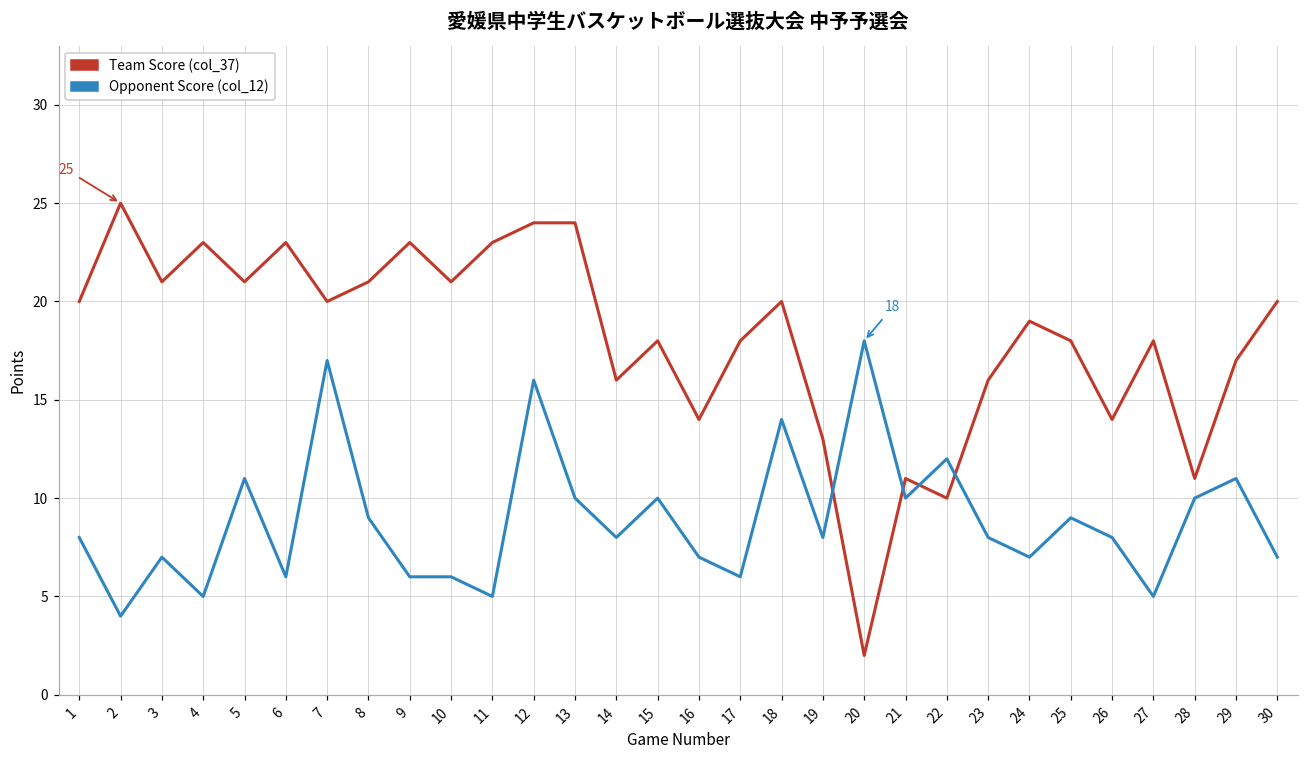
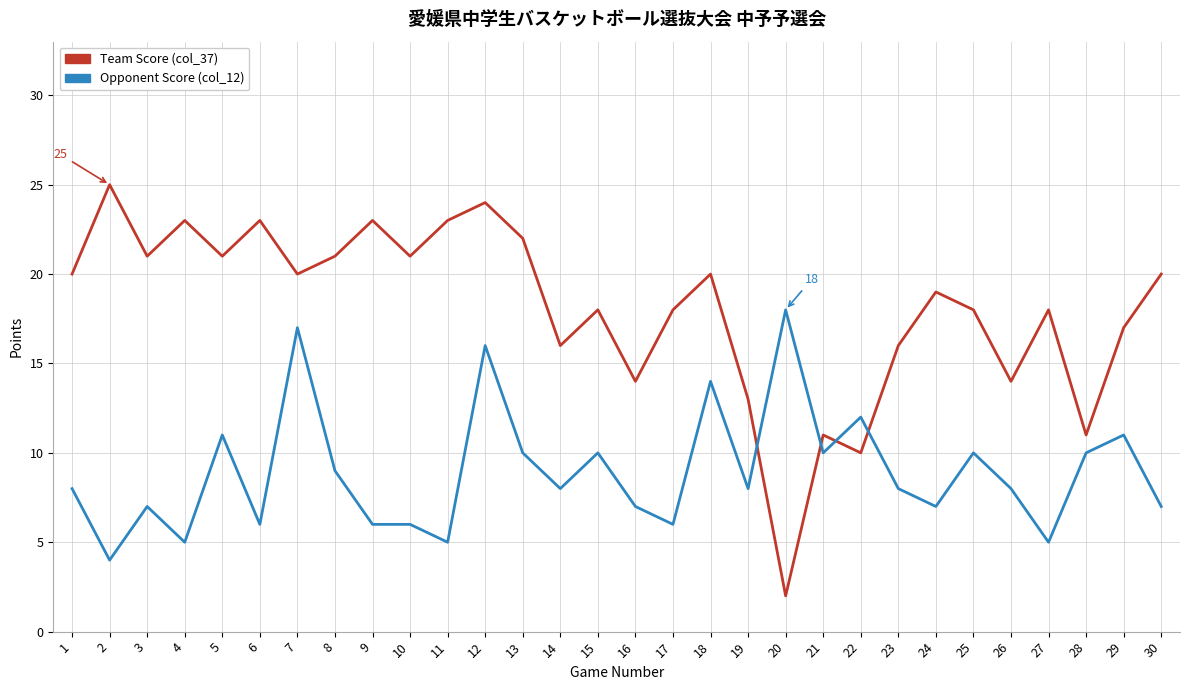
Team Score (col_37), 13: 24 -> 22
Opponent Score (col_12), 25: 9 -> 10
